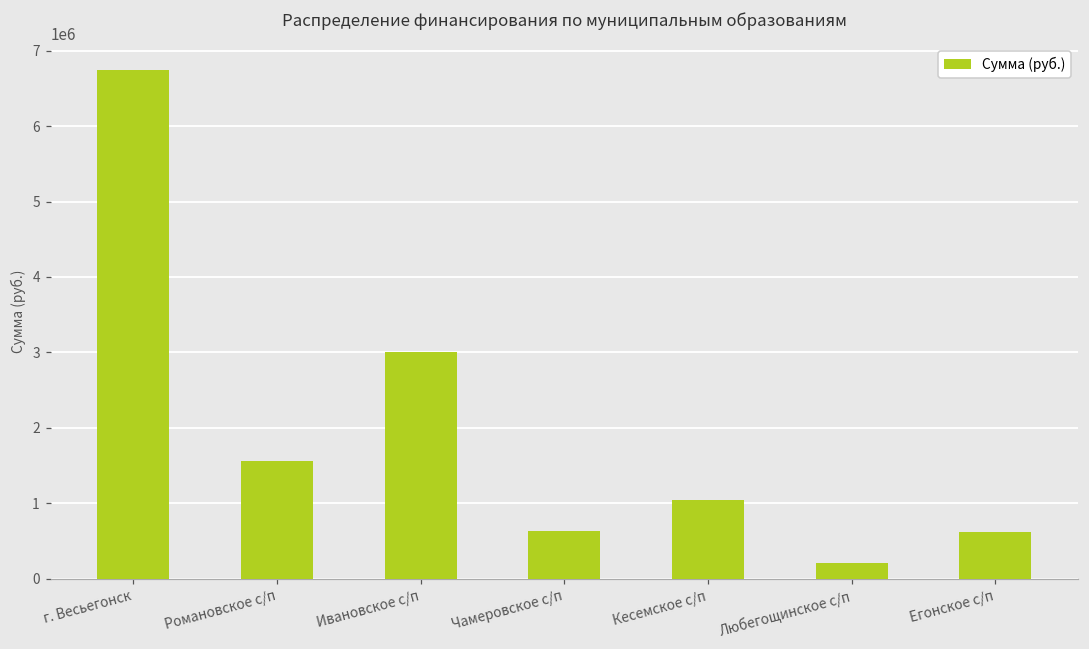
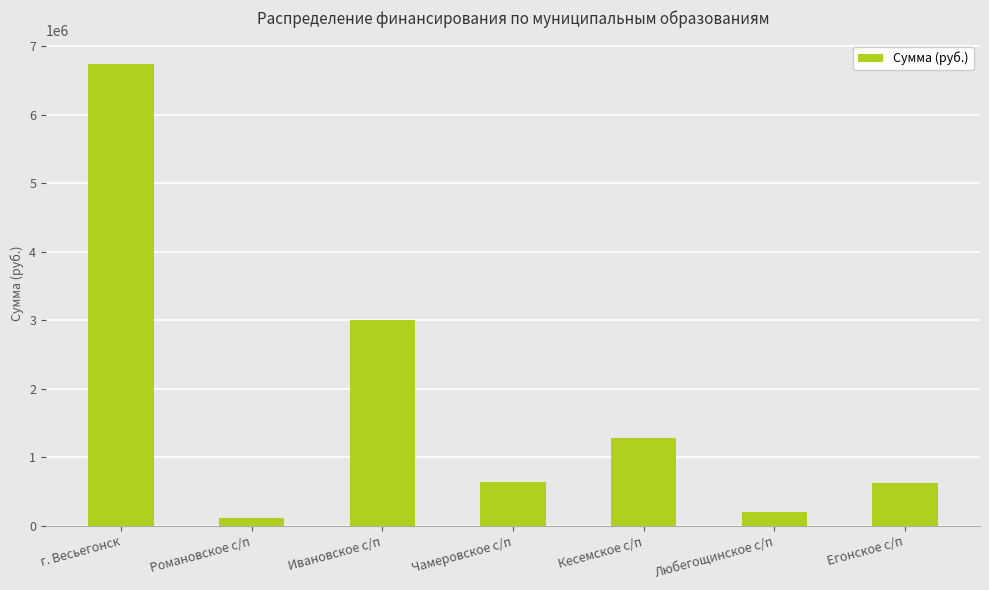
Романовское с/п: 1600000 -> 100000
Кесемское с/п: 1000000 -> 1300000
